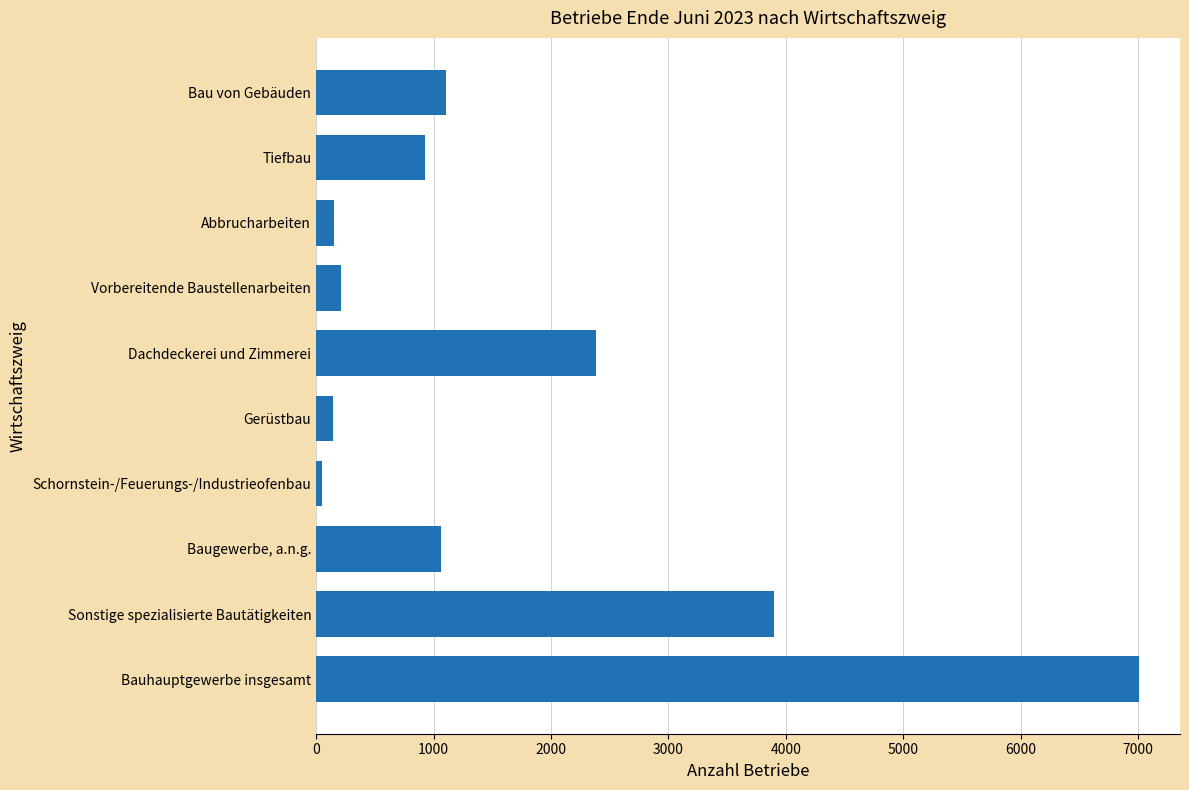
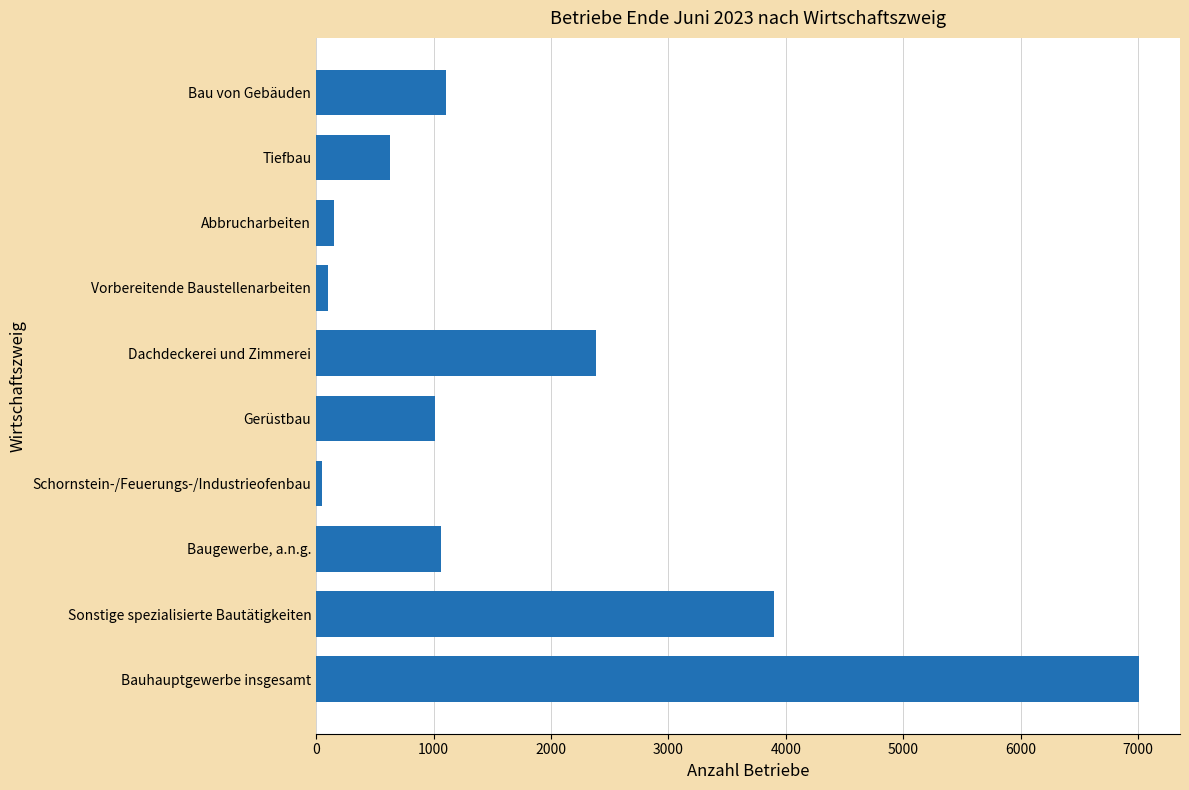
Tiefbau: 930 -> 630
Vorbereitende Baustellenarbeiten: 210 -> 100
Gerüstbau: 140 -> 1010
